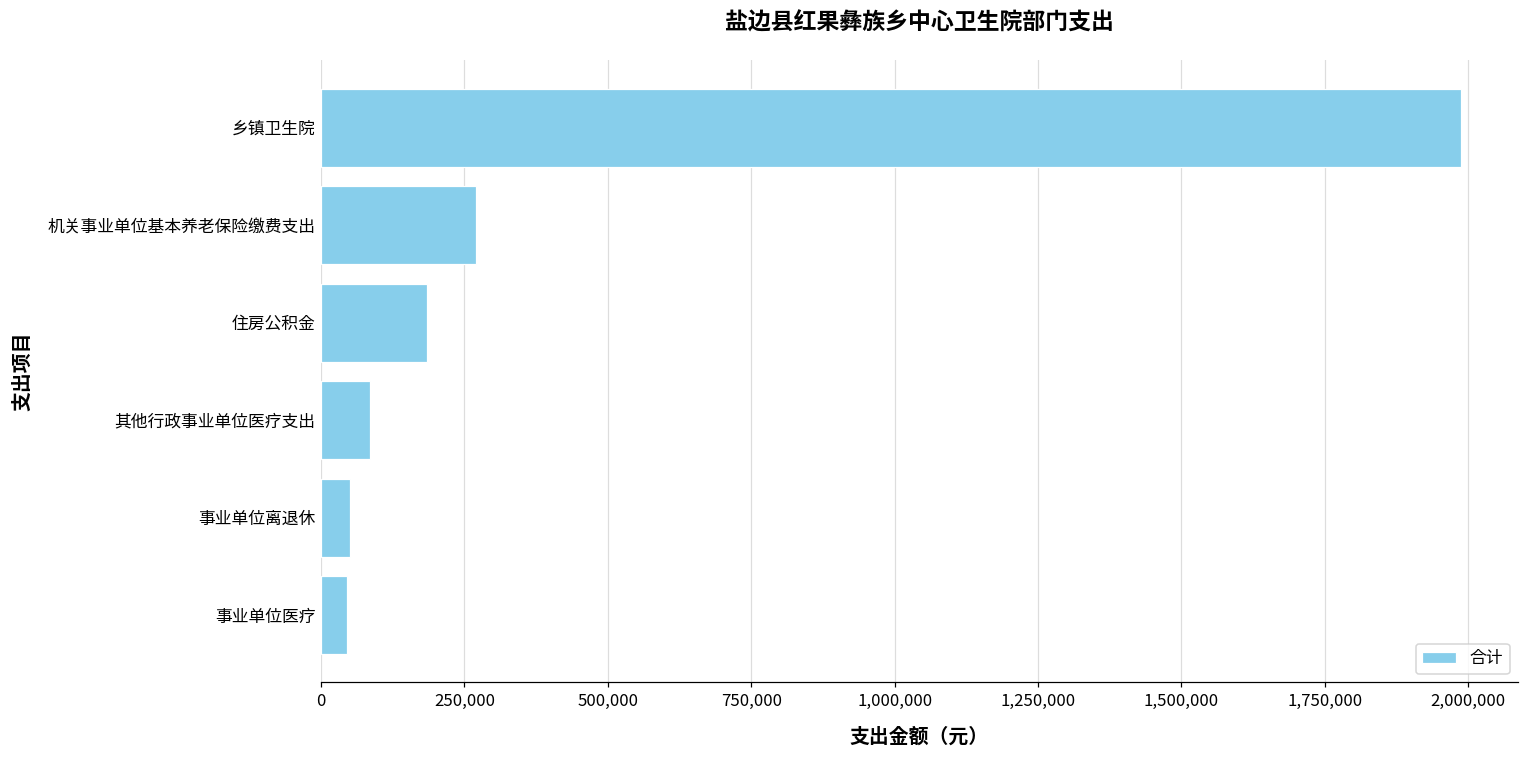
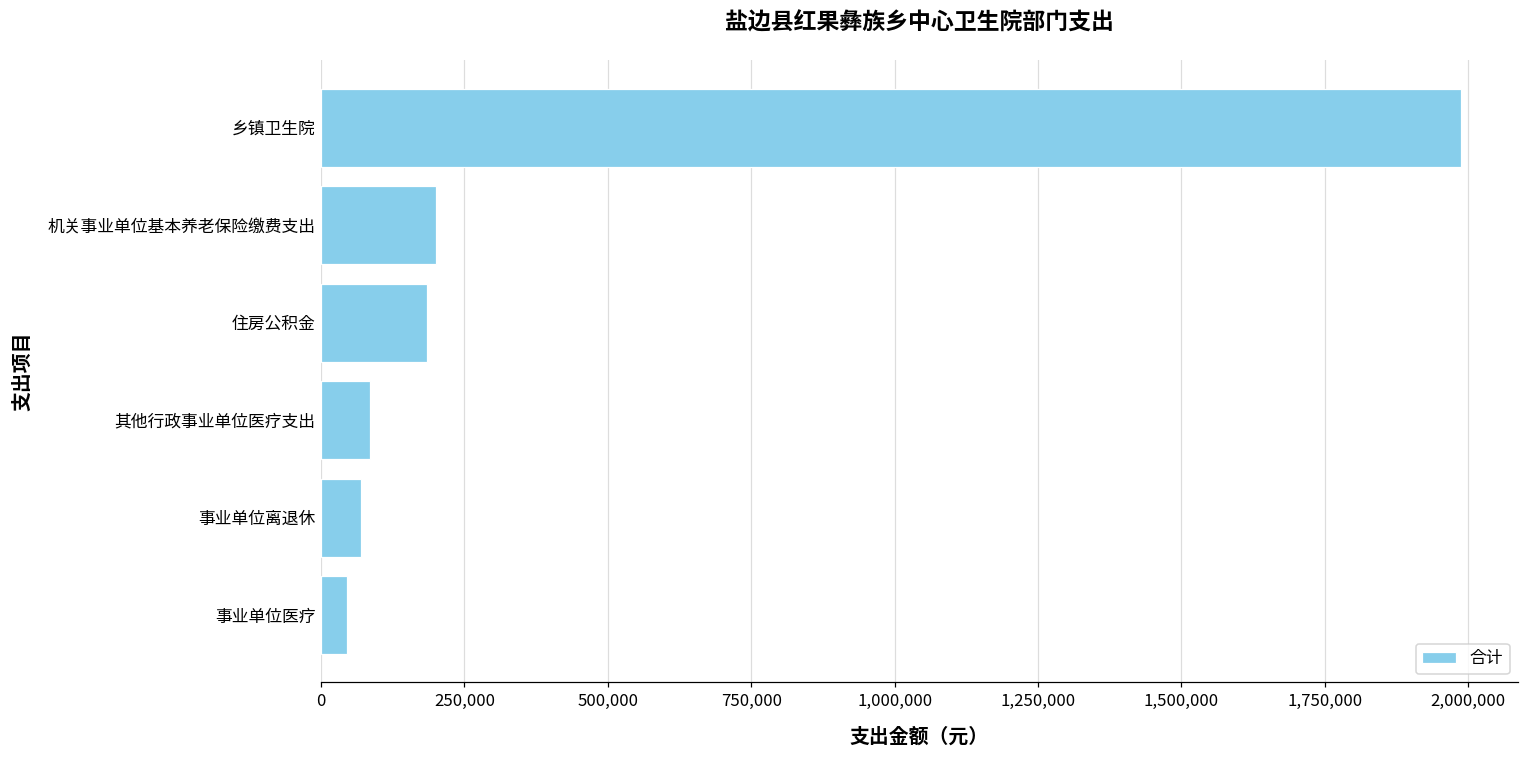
机关事业单位基本养老保险缴费支出: 270,000 -> 200,000
事业单位离退休: 50,000 -> 70,000
